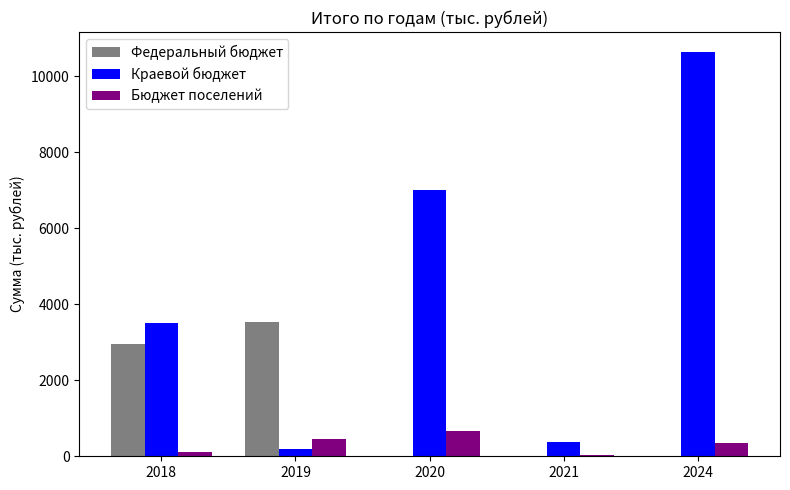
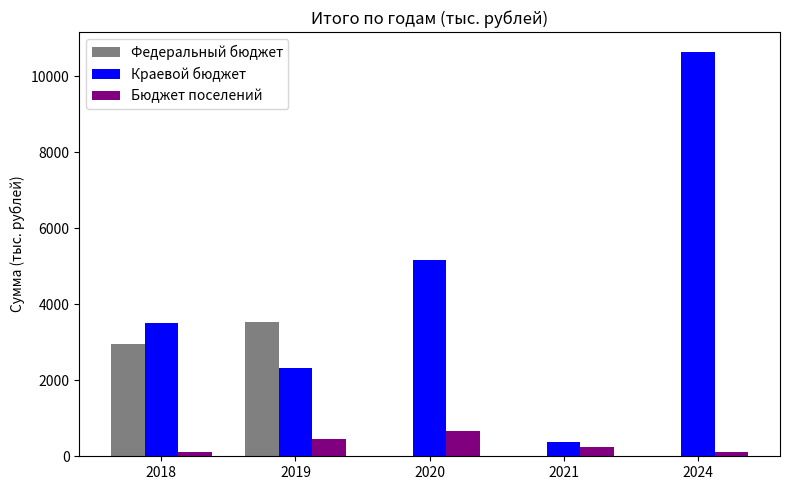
Краевой бюджет, 2019: 200 -> 2300
Краевой бюджет, 2020: 7000 -> 5200
Бюджет поселений, 2021: 0 -> 200
Бюджет поселений, 2024: 400 -> 100
